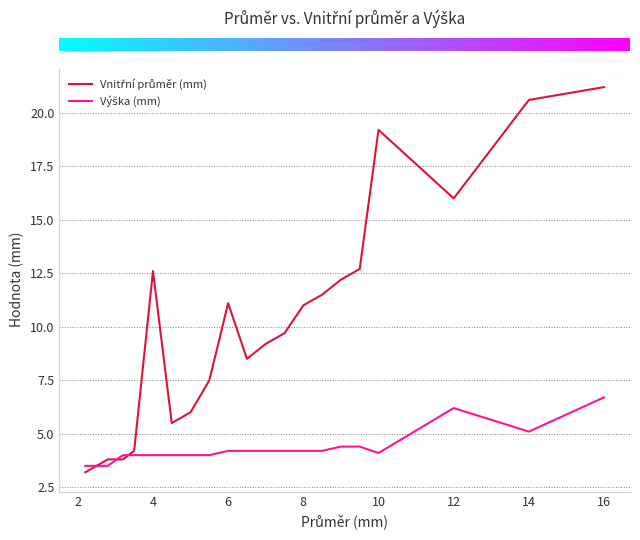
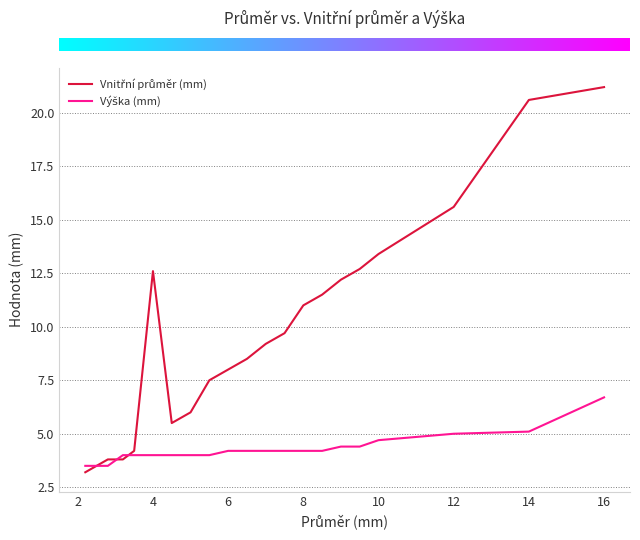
Vnitřní průměr (mm), 6: 11.1 -> 8.0
Vnitřní průměr (mm), 10: 19.2 -> 13.4
Výška (mm), 10: 4.1 -> 4.7
Vnitřní průměr (mm), 12: 16.0 -> 15.6
Výška (mm), 12: 6.2 -> 5.0
